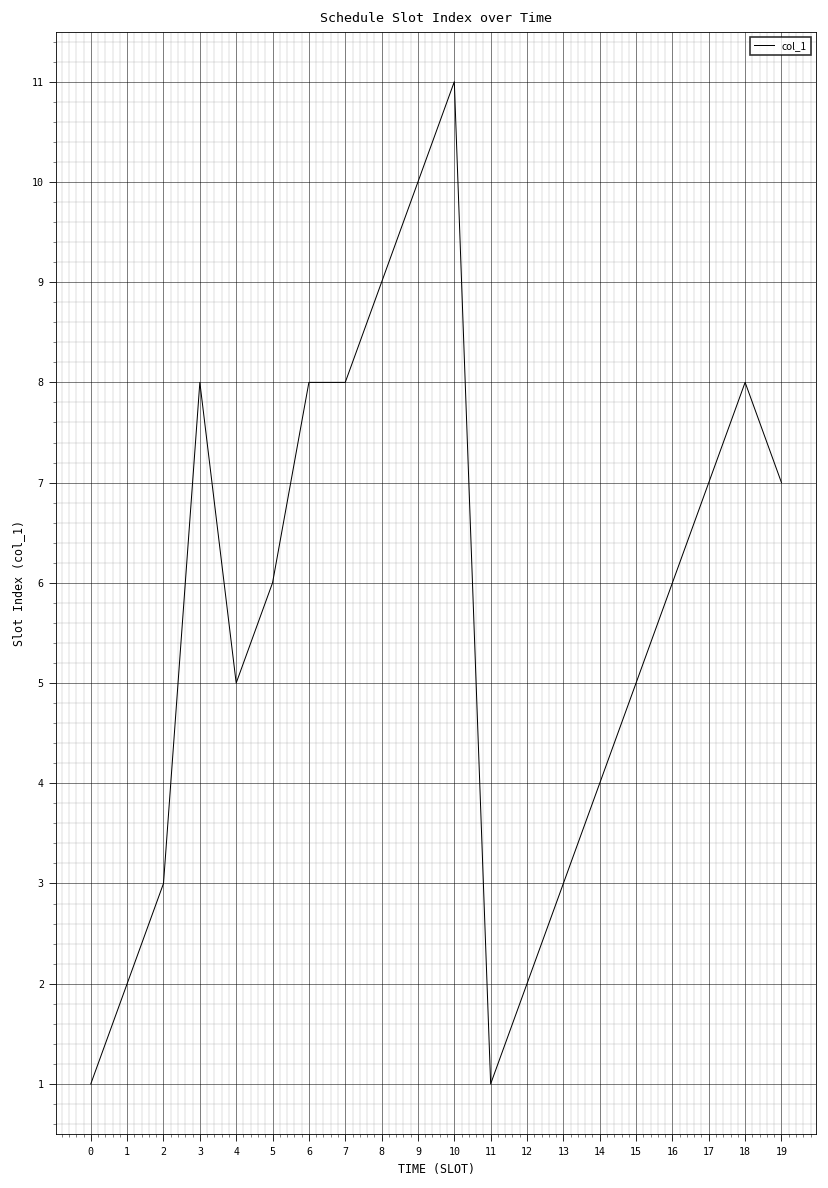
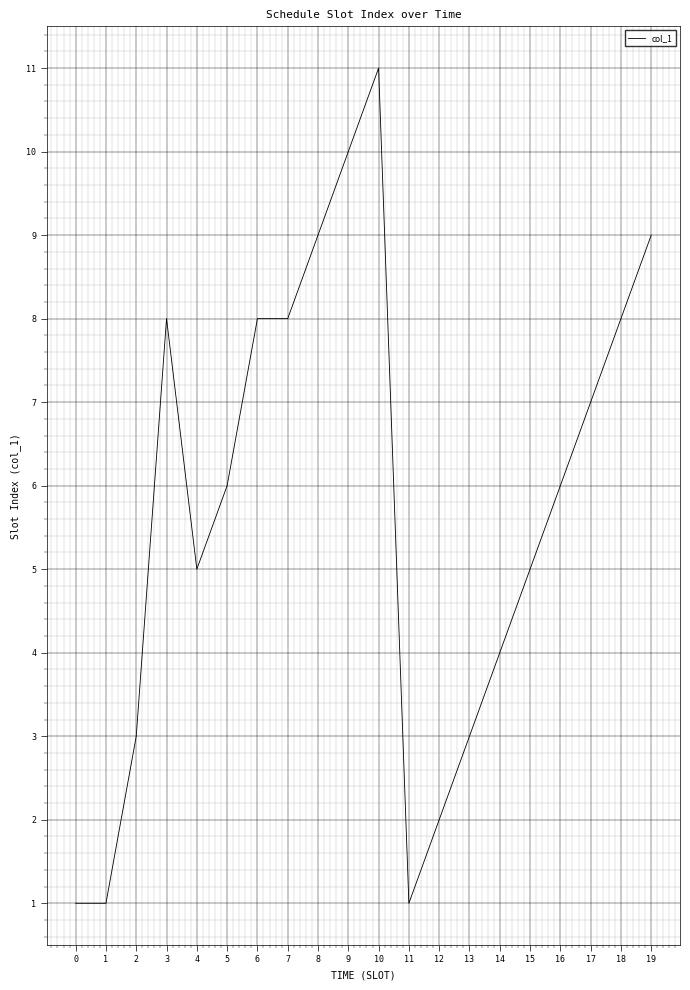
1: 2 -> 1
19: 7 -> 9
